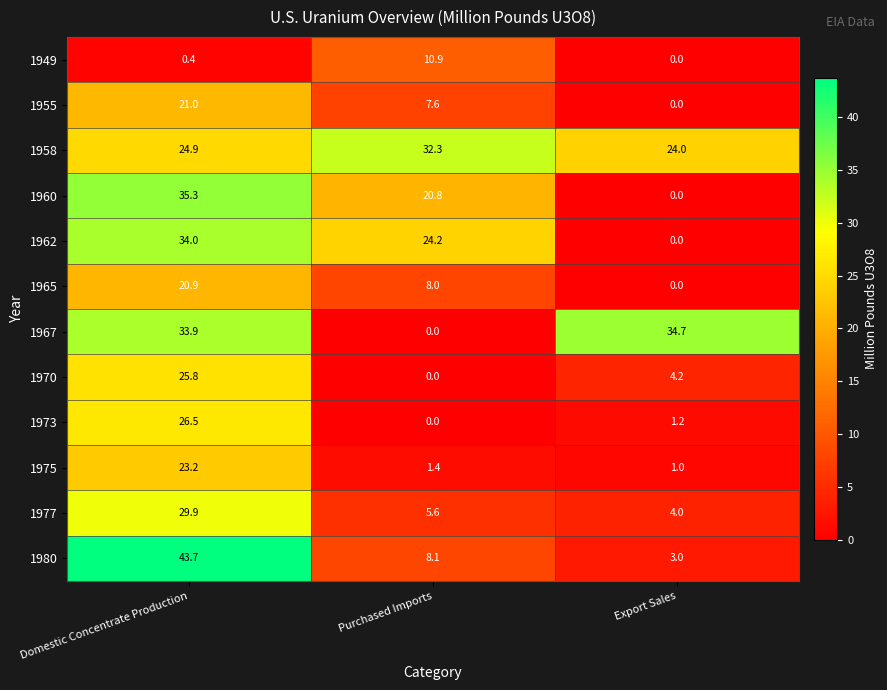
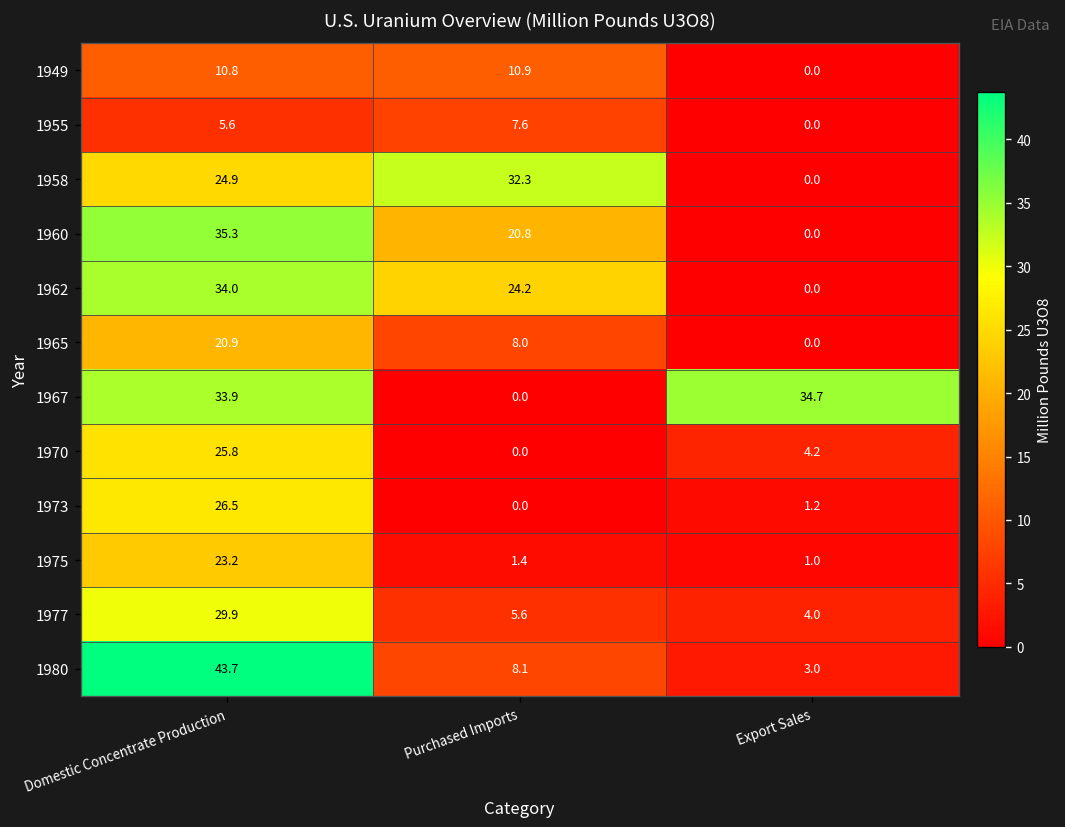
1949, Domestic Concentrate Production: 0.4 -> 10.8
1955, Domestic Concentrate Production: 21.0 -> 5.6
1958, Export Sales: 24.0 -> 0.0
